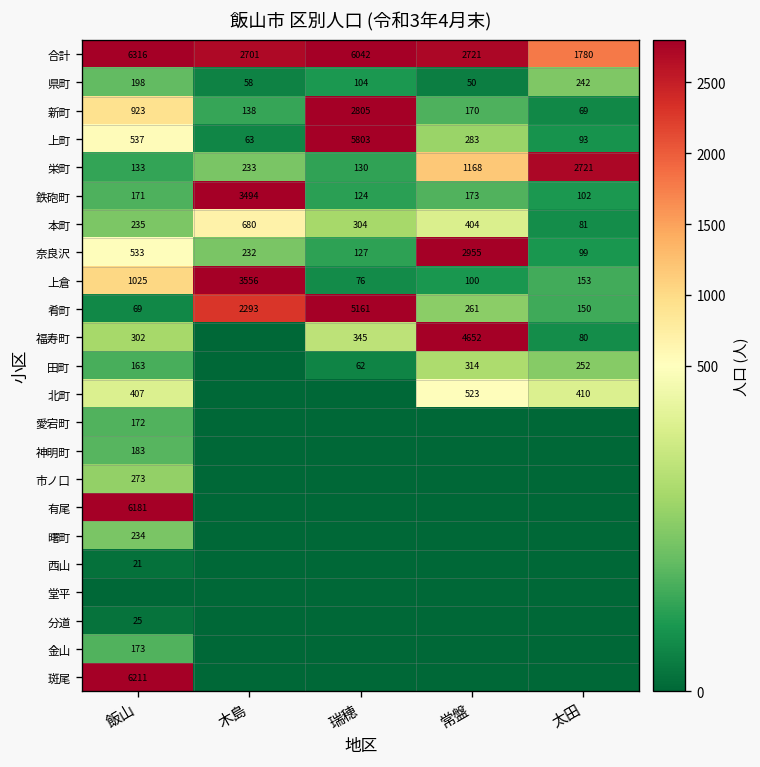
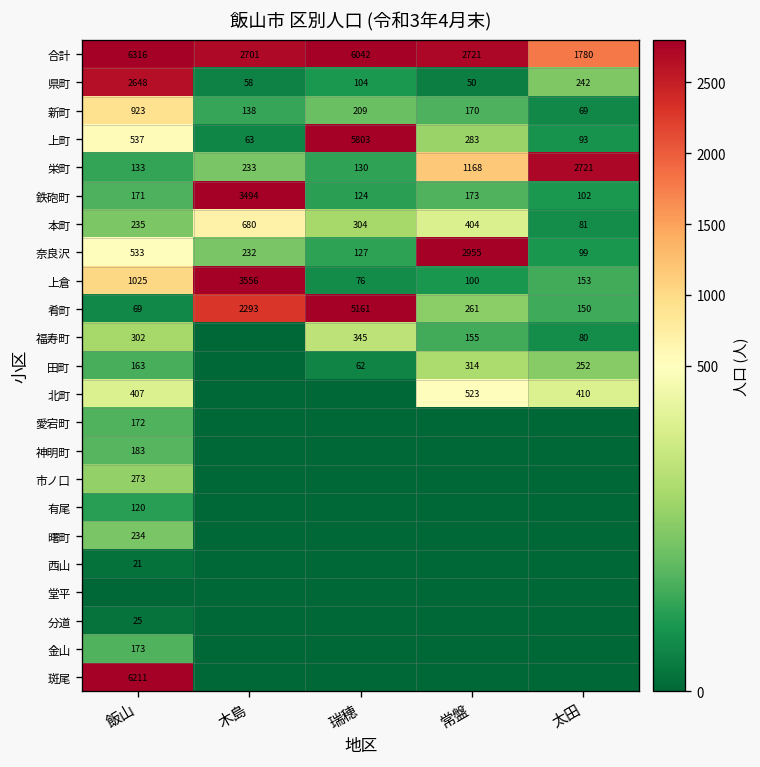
県町, 飯山: 198 -> 2648
新町, 瑞穂: 2805 -> 209
福寿町, 常盤: 4652 -> 155
有尾, 飯山: 6181 -> 120
